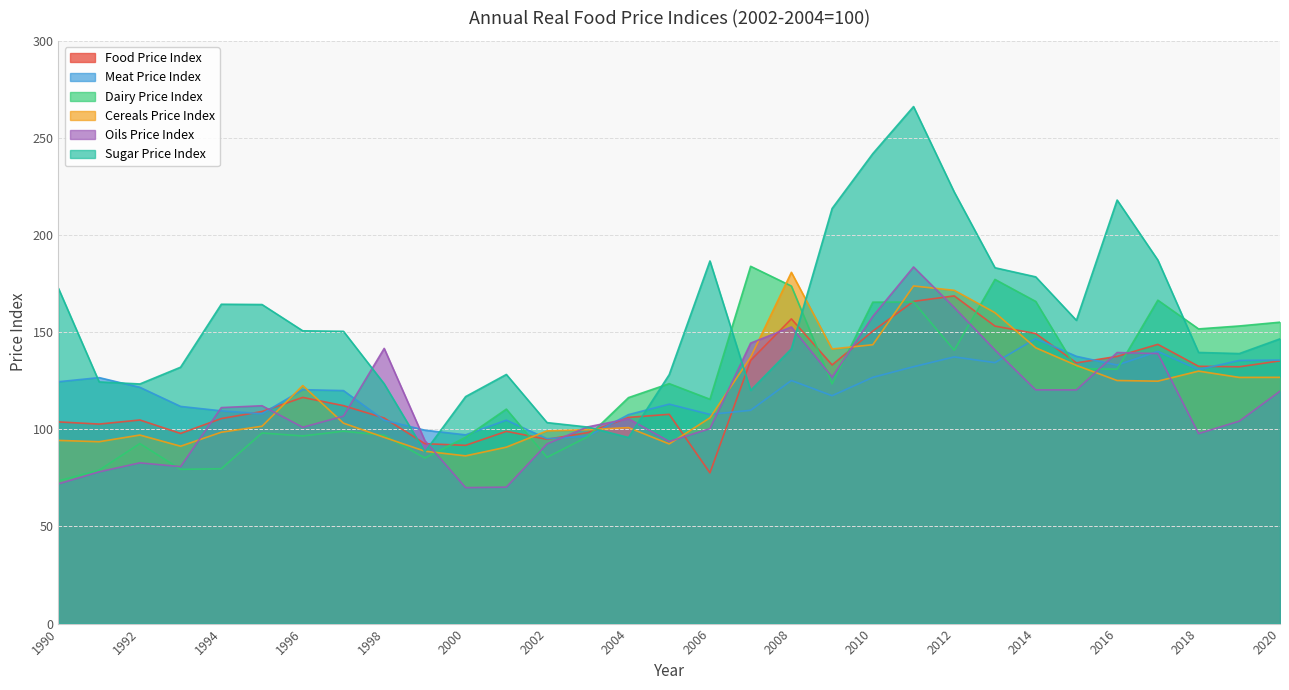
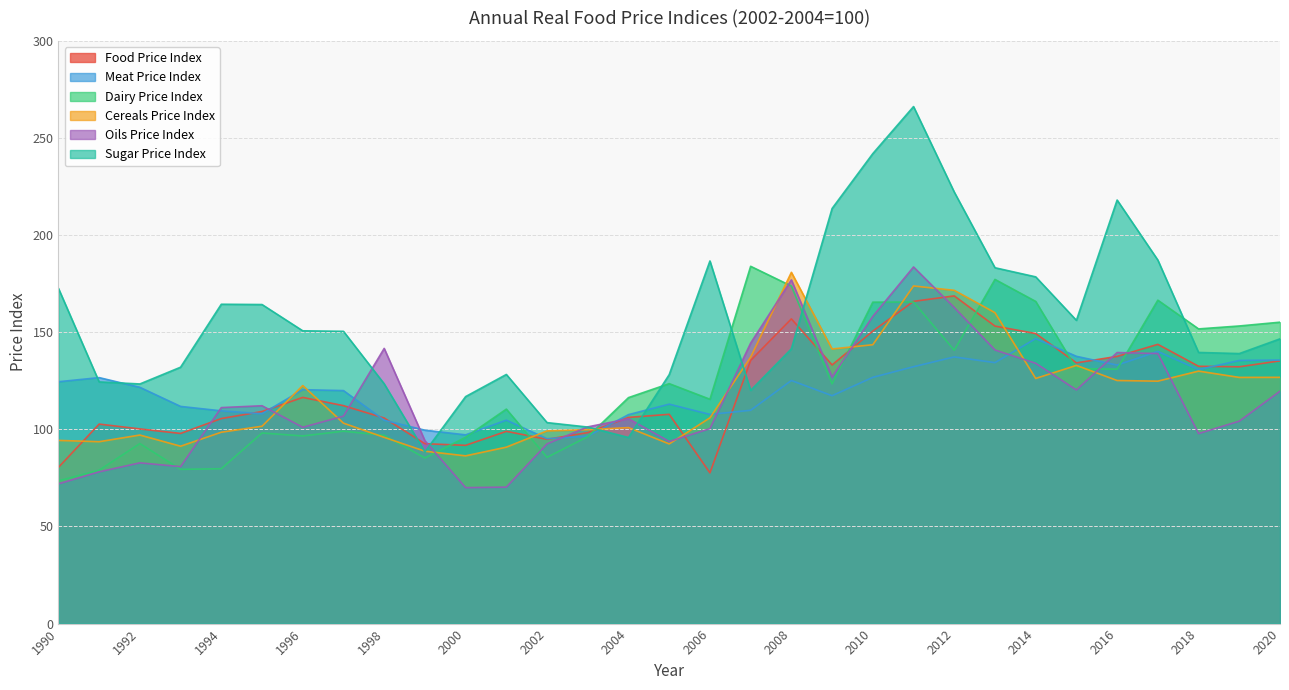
Food Price Index, 1990: 104 -> 80
Food Price Index, 1992: 105 -> 100
Oils Price Index, 2008: 153 -> 177
Cereals Price Index, 2014: 142 -> 126
Oils Price Index, 2014: 120 -> 134
